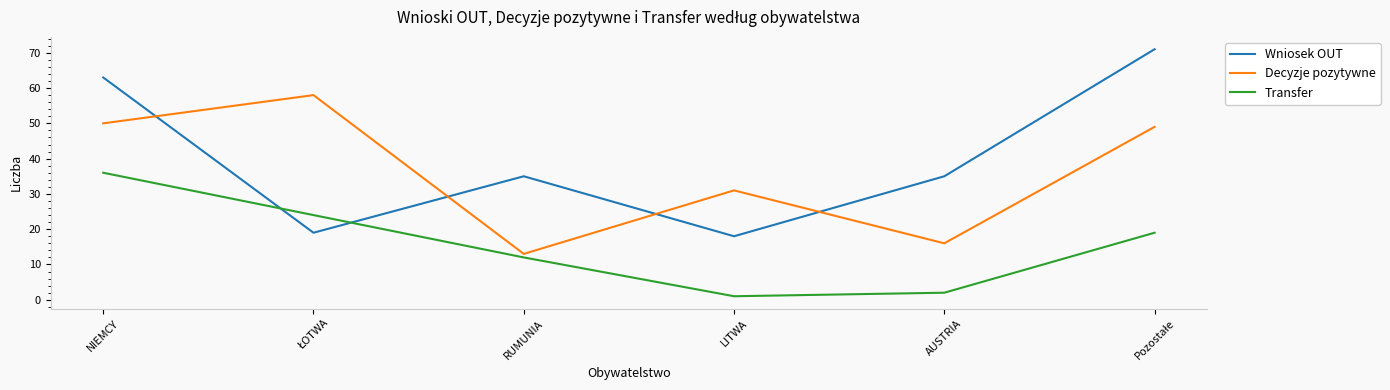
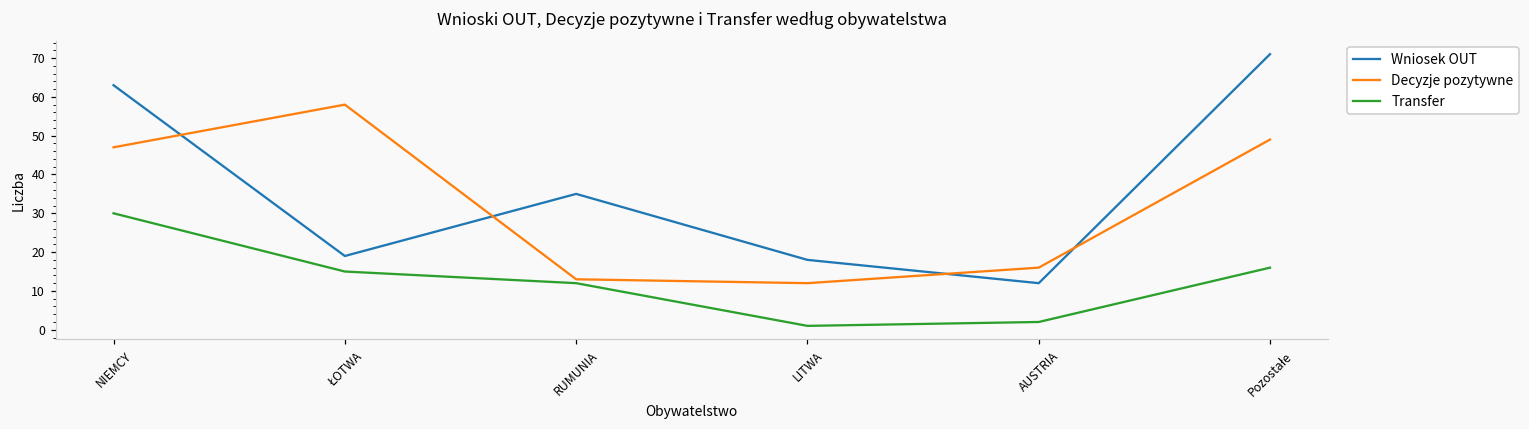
Decyzje pozytywne, NIEMCY: 50 -> 47
Transfer, NIEMCY: 36 -> 30
Transfer, ŁOTWA: 24 -> 15
Decyzje pozytywne, LITWA: 31 -> 12
Wniosek OUT, AUSTRIA: 35 -> 12
Transfer, Pozostałe: 19 -> 16
